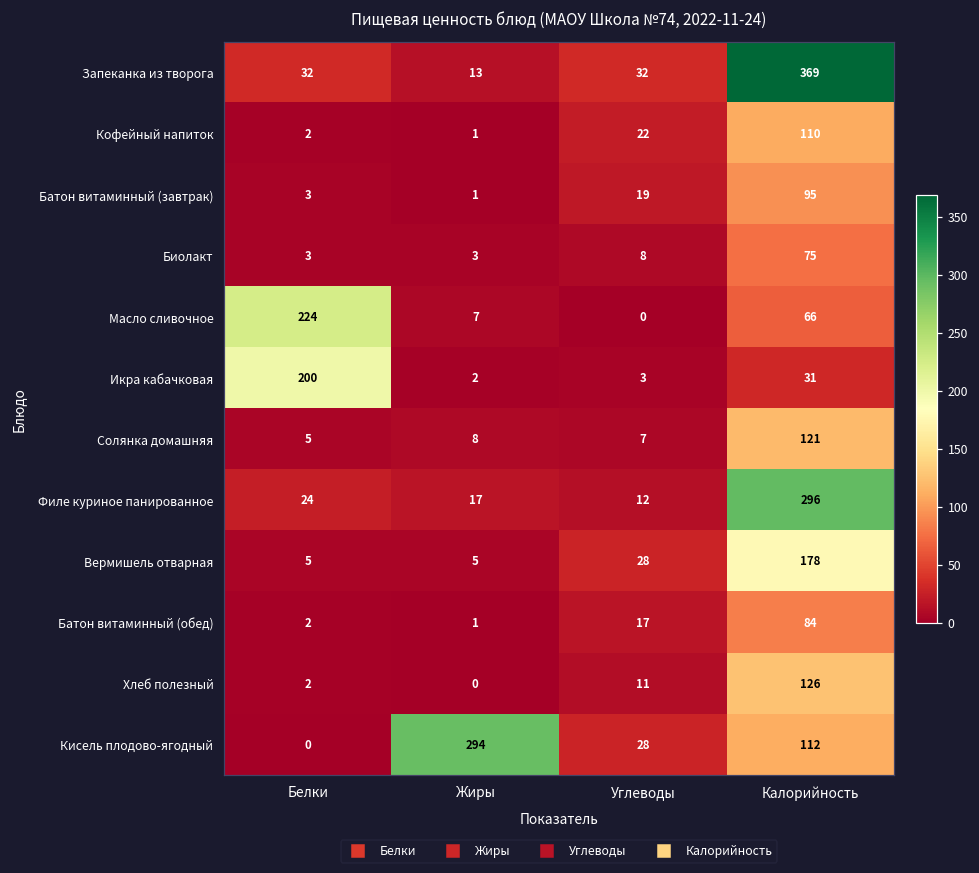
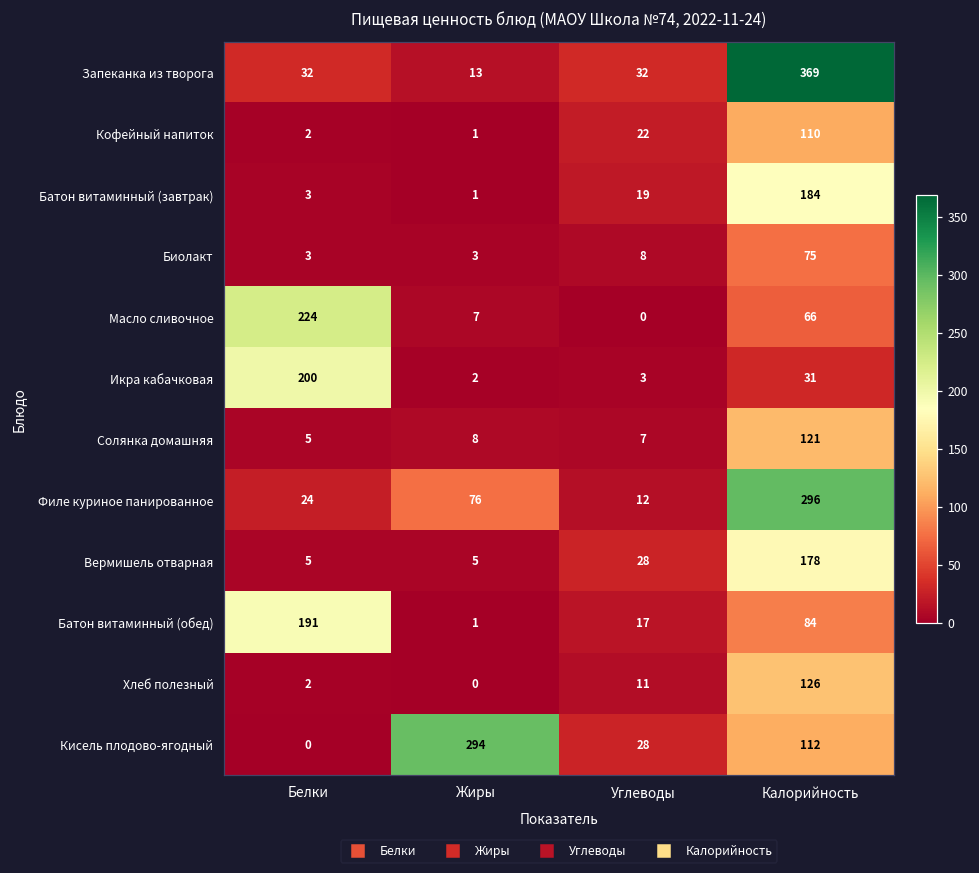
Батон витаминный (завтрак), Калорийность: 95 -> 184
Филе куриное панированное, Жиры: 17 -> 76
Батон витаминный (обед), Белки: 2 -> 191
